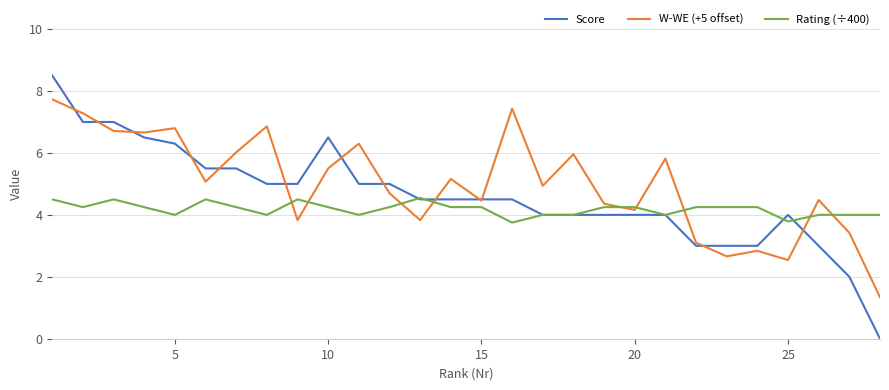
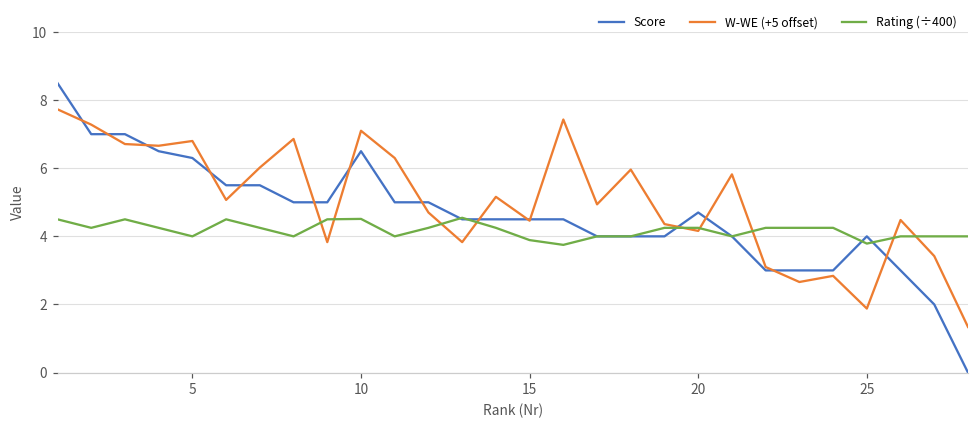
W-WE (+5 offset), 10: 5.5 -> 7.1
Rating (÷400), 10: 4.3 -> 4.5
Rating (÷400), 15: 4.3 -> 3.9
Score, 20: 4.0 -> 4.7
W-WE (+5 offset), 25: 2.5 -> 1.9
